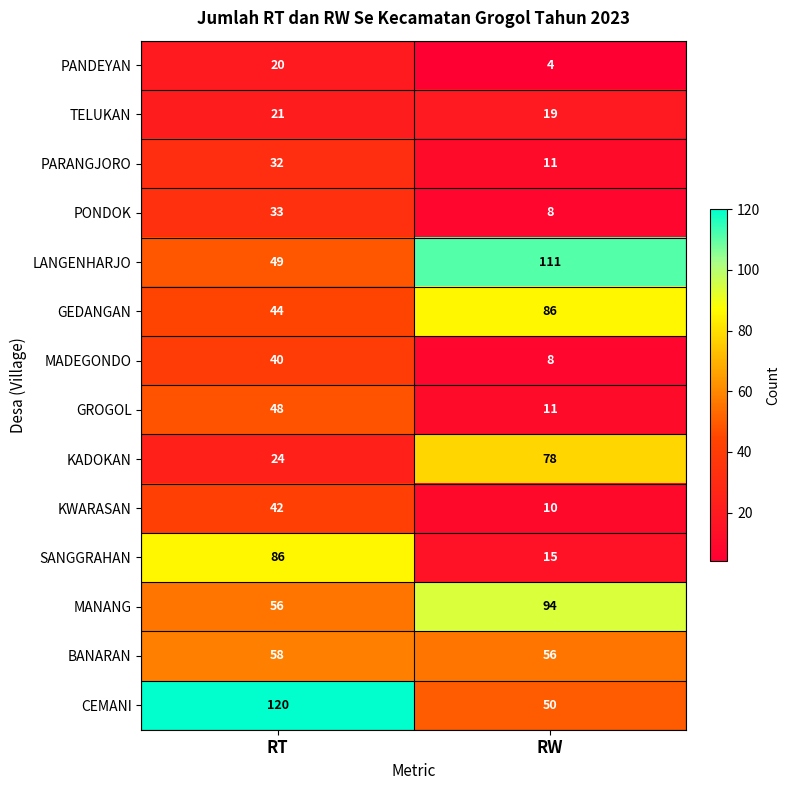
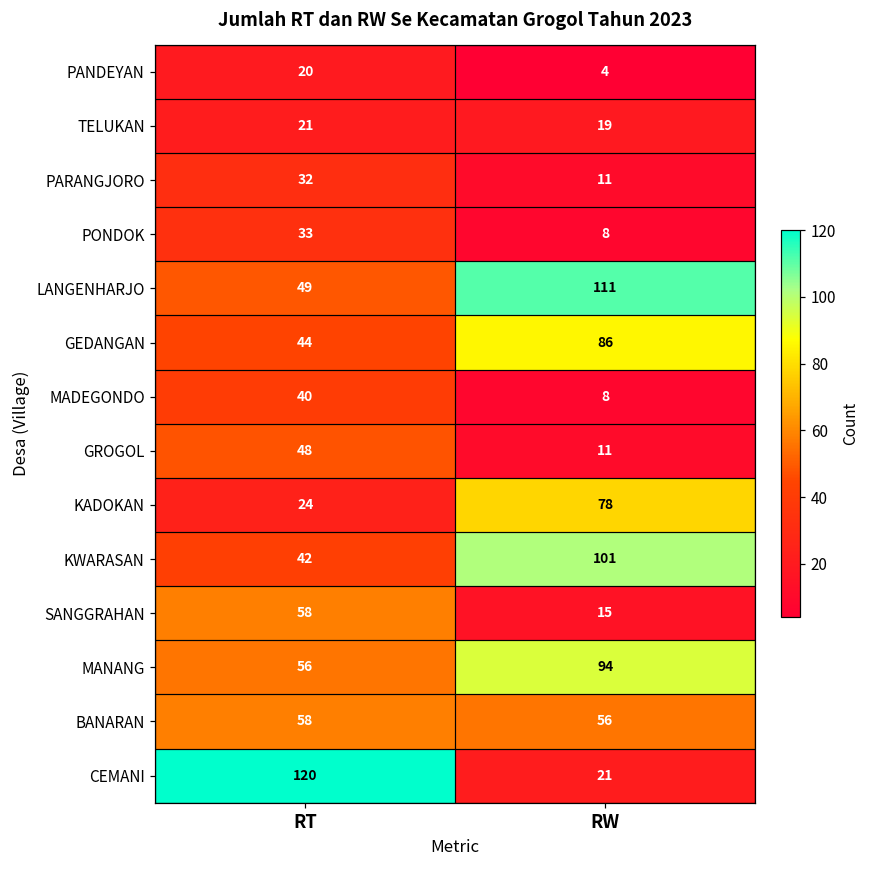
KWARASAN, RW: 10 -> 101
SANGGRAHAN, RT: 86 -> 58
CEMANI, RW: 50 -> 21
